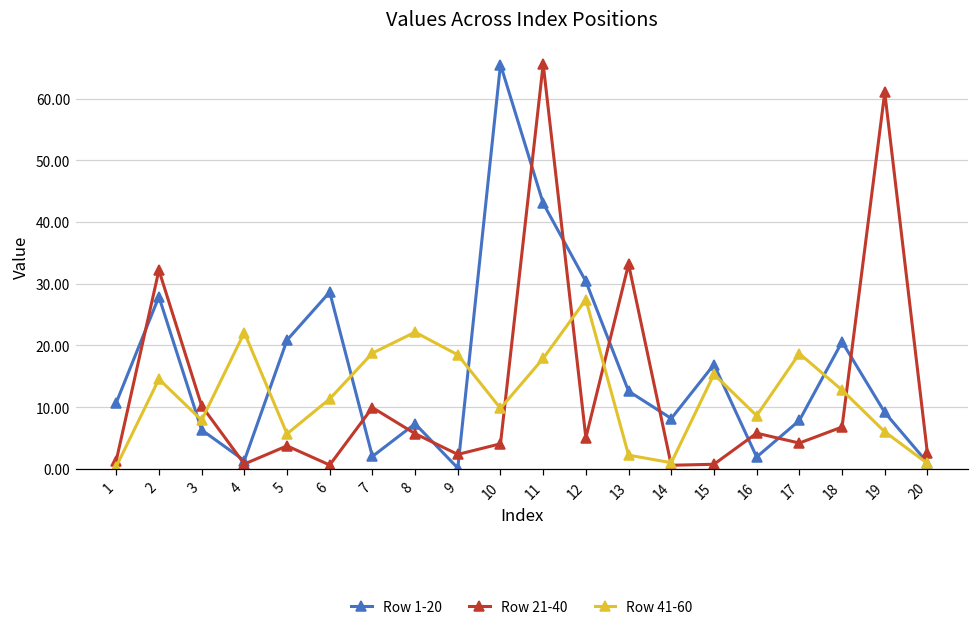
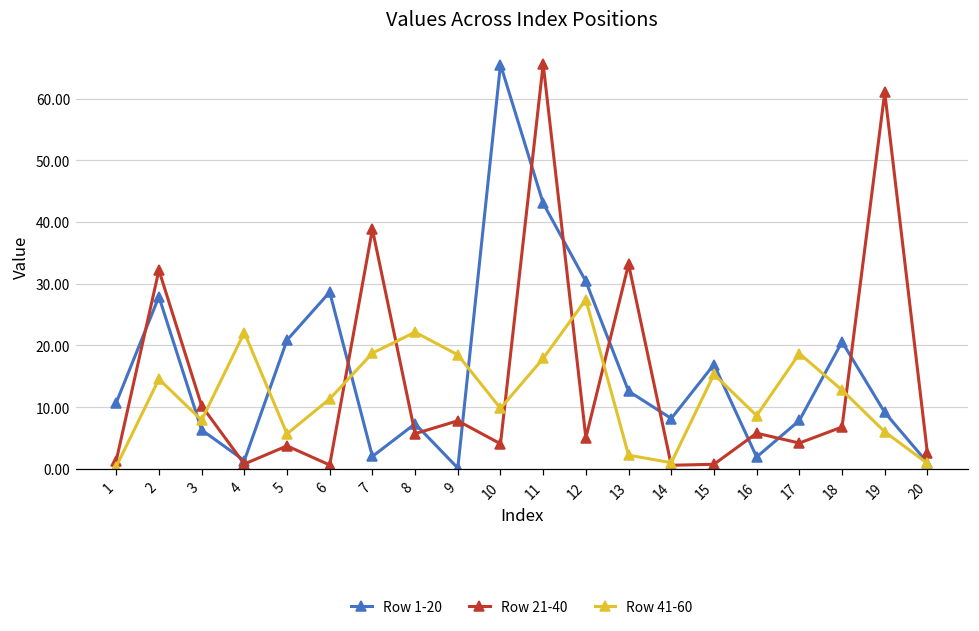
Row 21-40, 7: 10 -> 39
Row 21-40, 9: 2 -> 8
